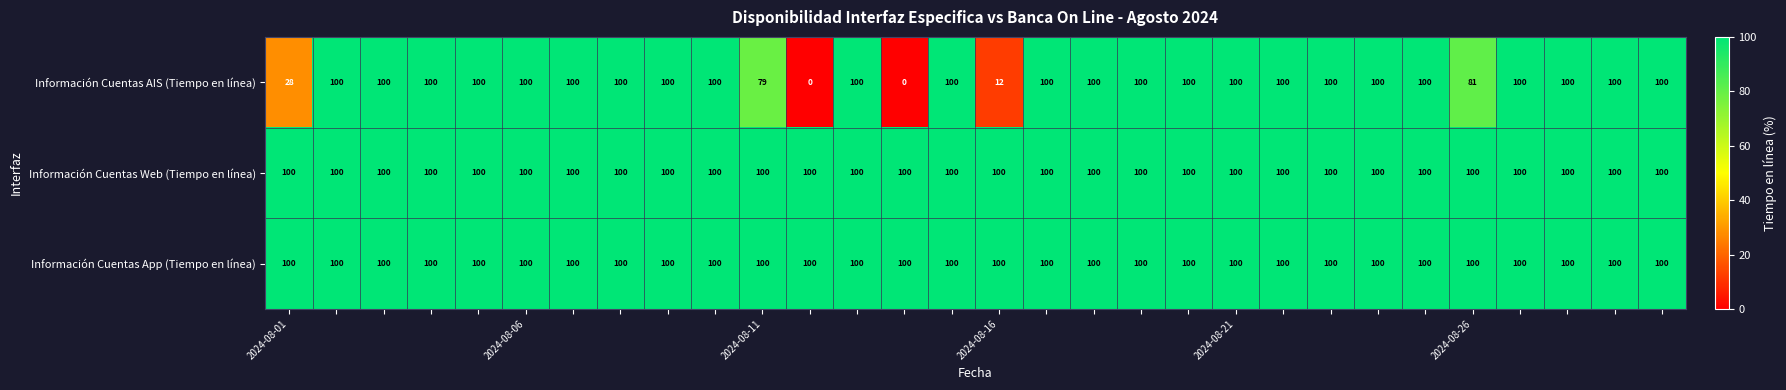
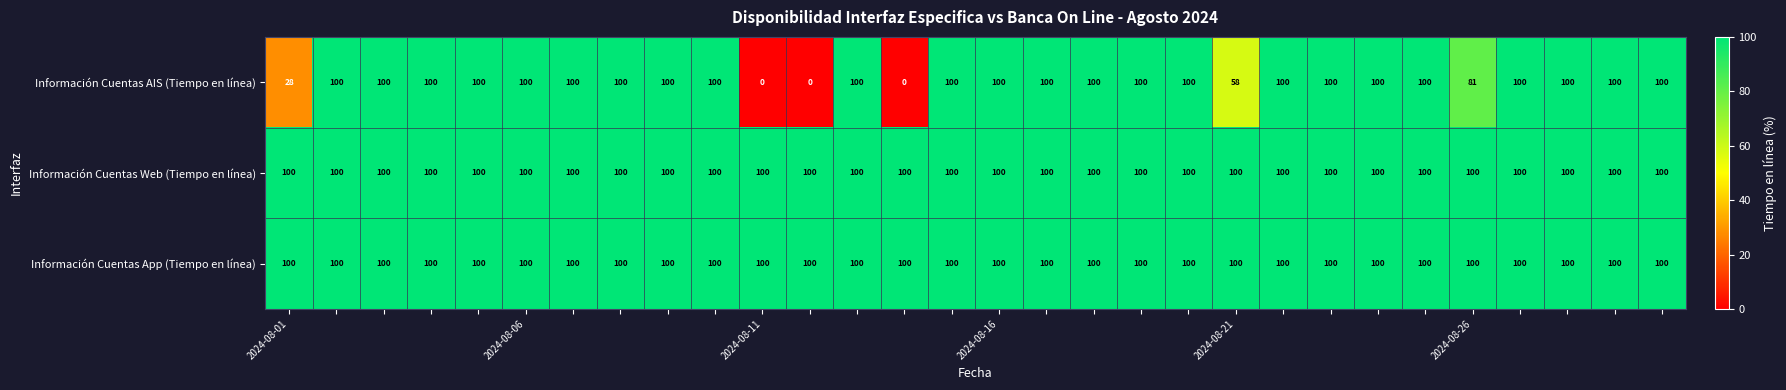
Información Cuentas AIS (Tiempo en línea), 2024-08-11: 79 -> 0
Información Cuentas AIS (Tiempo en línea), 2024-08-16: 12 -> 100
Información Cuentas AIS (Tiempo en línea), 2024-08-21: 100 -> 58
